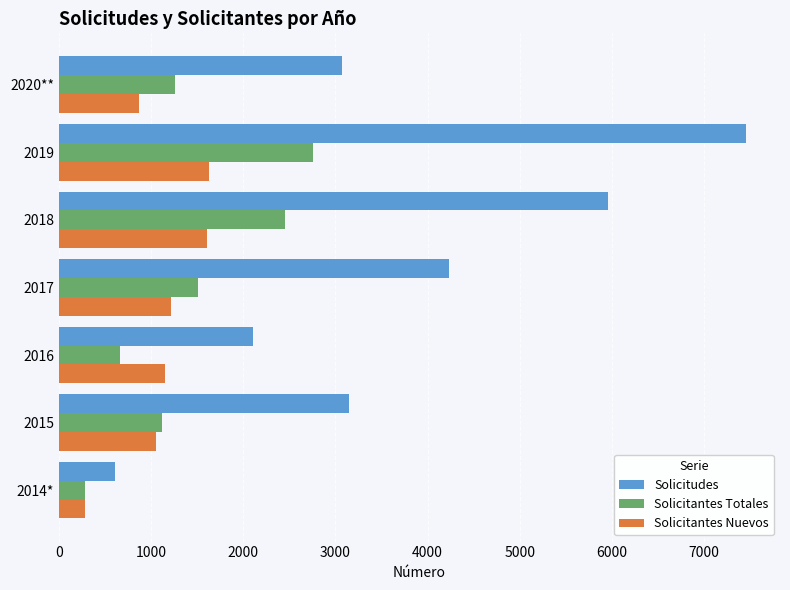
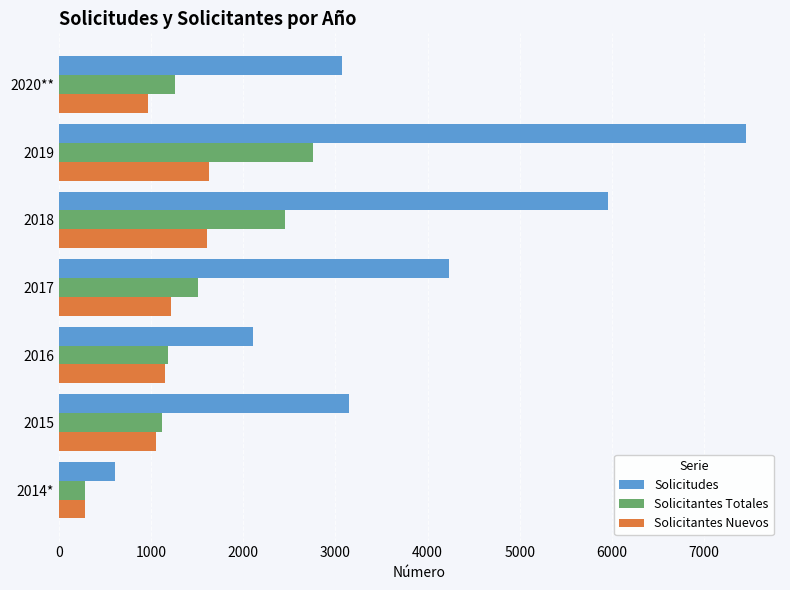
Solicitantes Nuevos, 2020**: 900 -> 1000
Solicitantes Totales, 2016: 700 -> 1200
